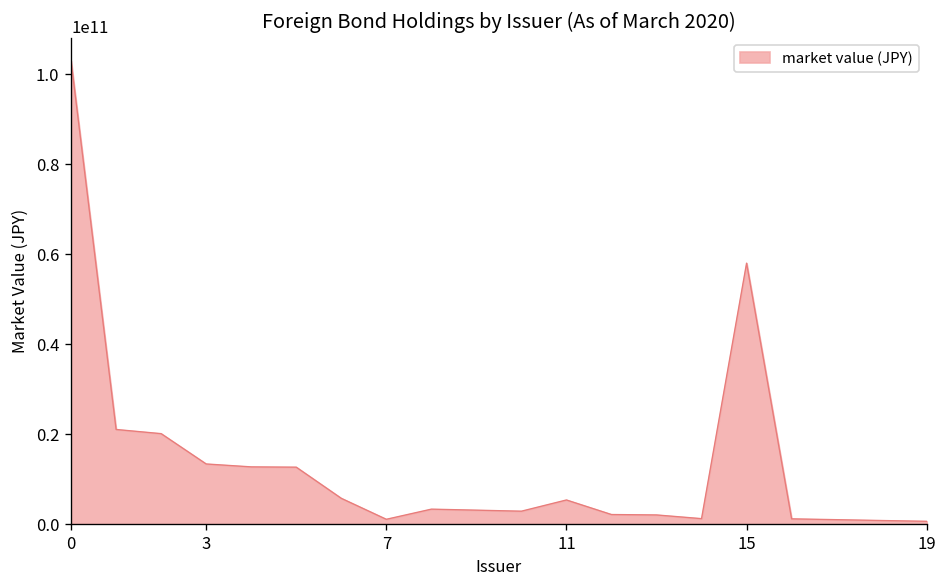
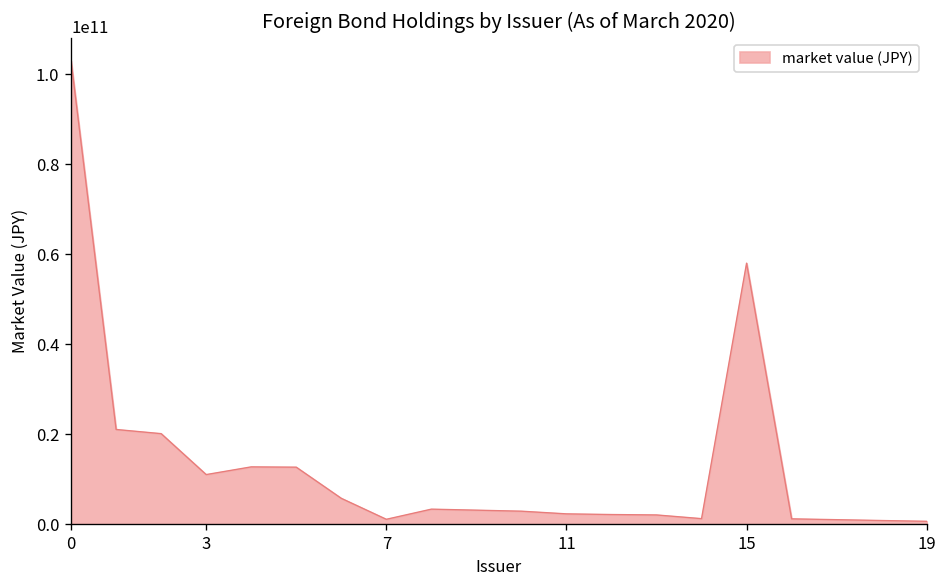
3: 13000000000 -> 11000000000
11: 5000000000 -> 2000000000
